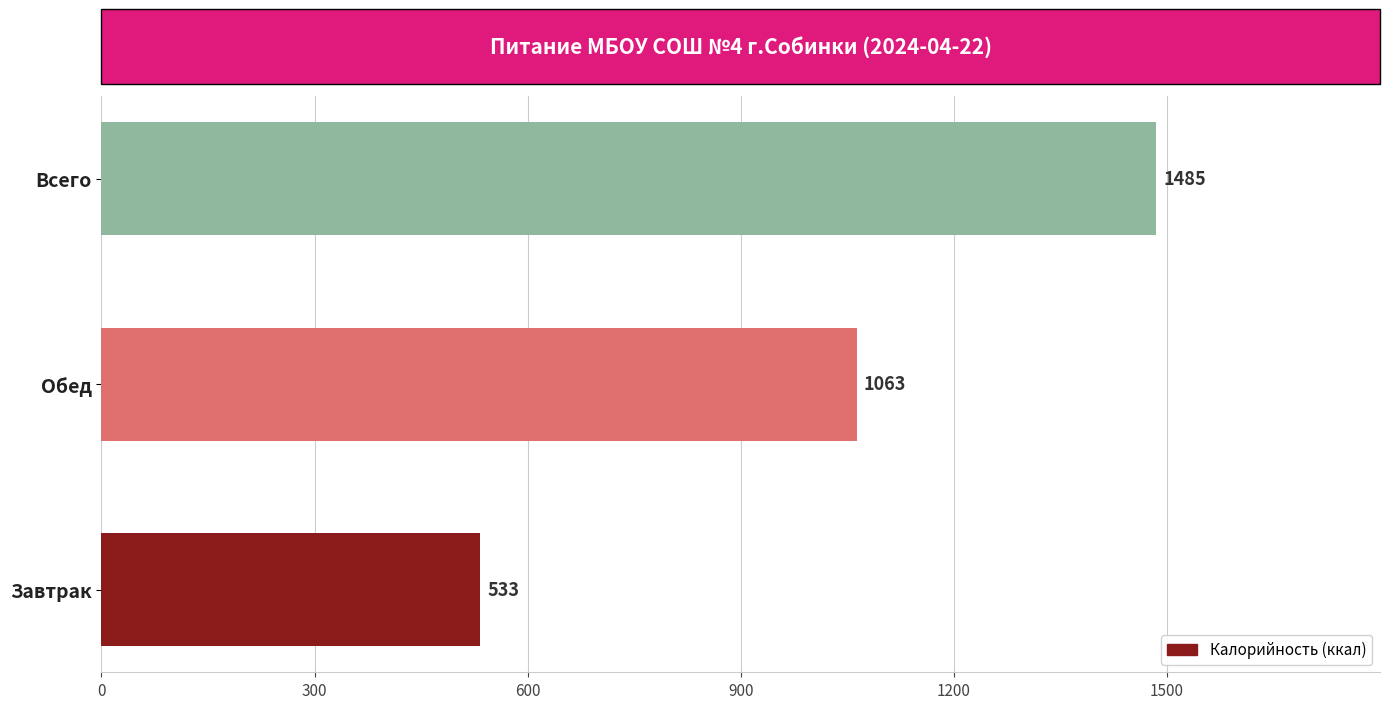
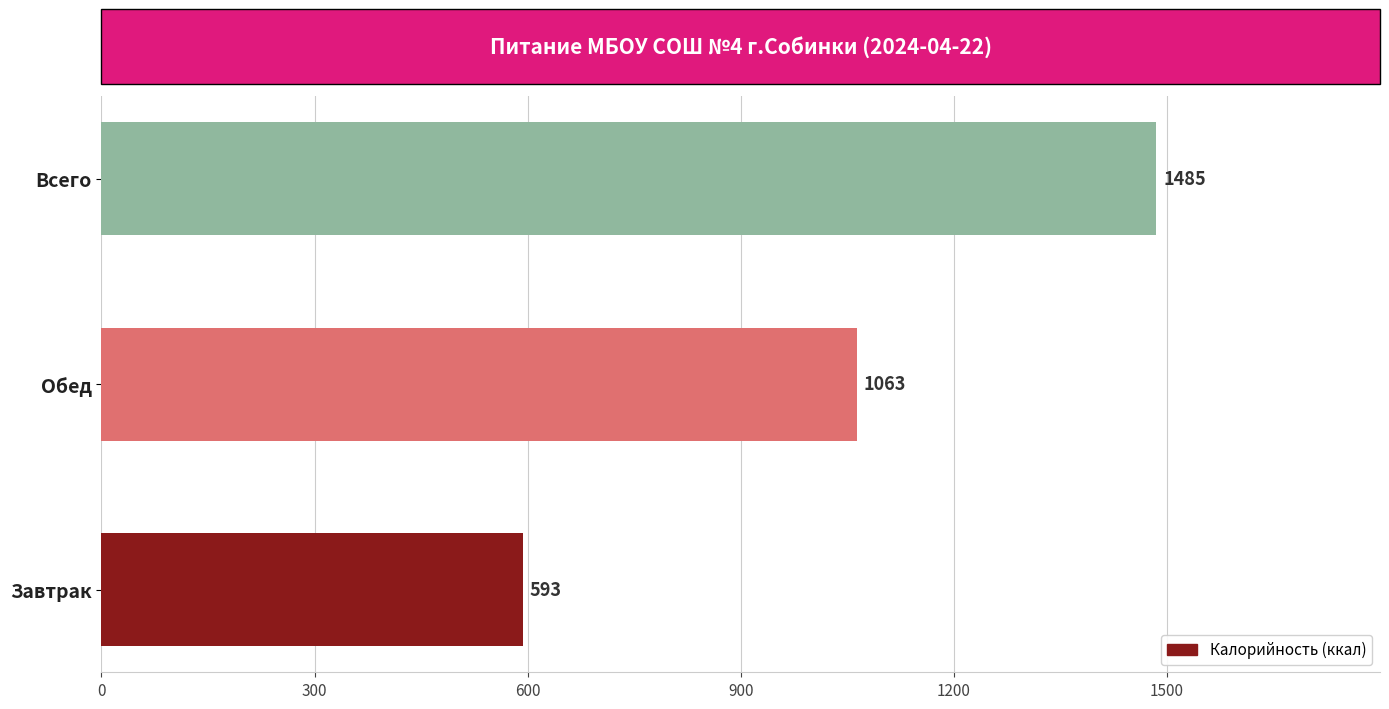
Завтрак: 533 -> 593
